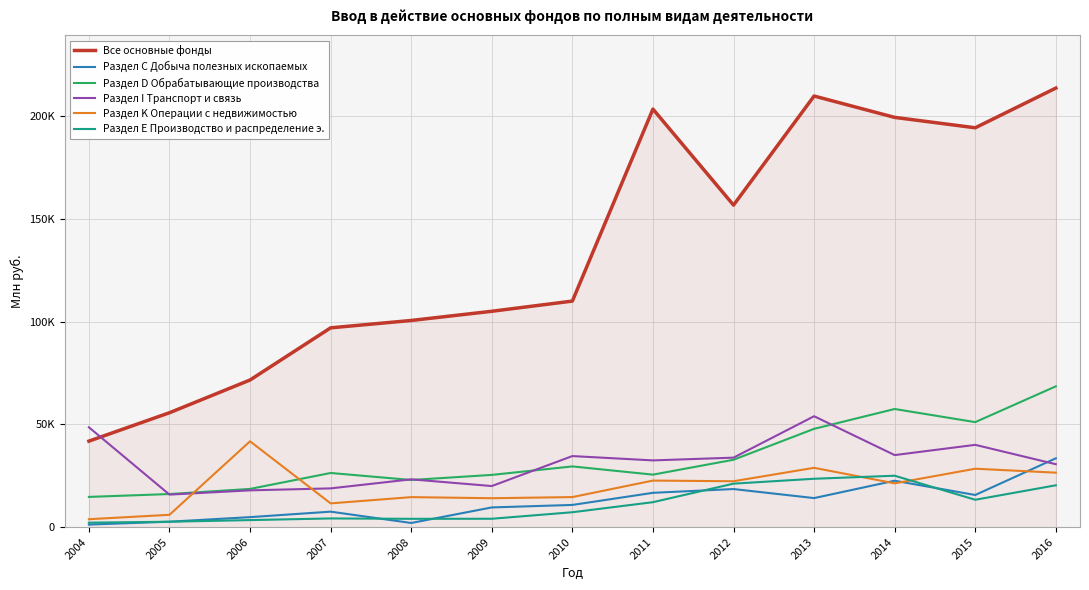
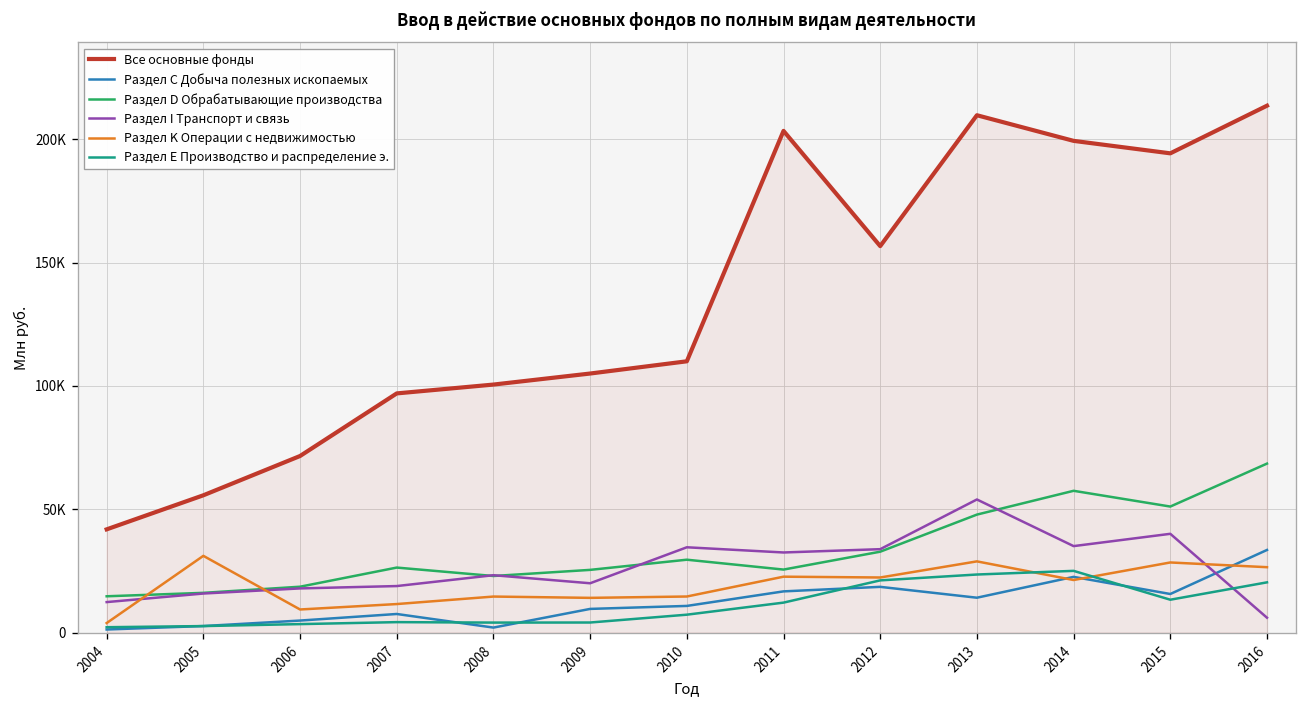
Раздел I Транспорт и связь, 2004: 49000 -> 12000
Раздел K Операции с недвижимостью, 2005: 6000 -> 31000
Раздел K Операции с недвижимостью, 2006: 42000 -> 9000
Раздел I Транспорт и связь, 2016: 31000 -> 6000
